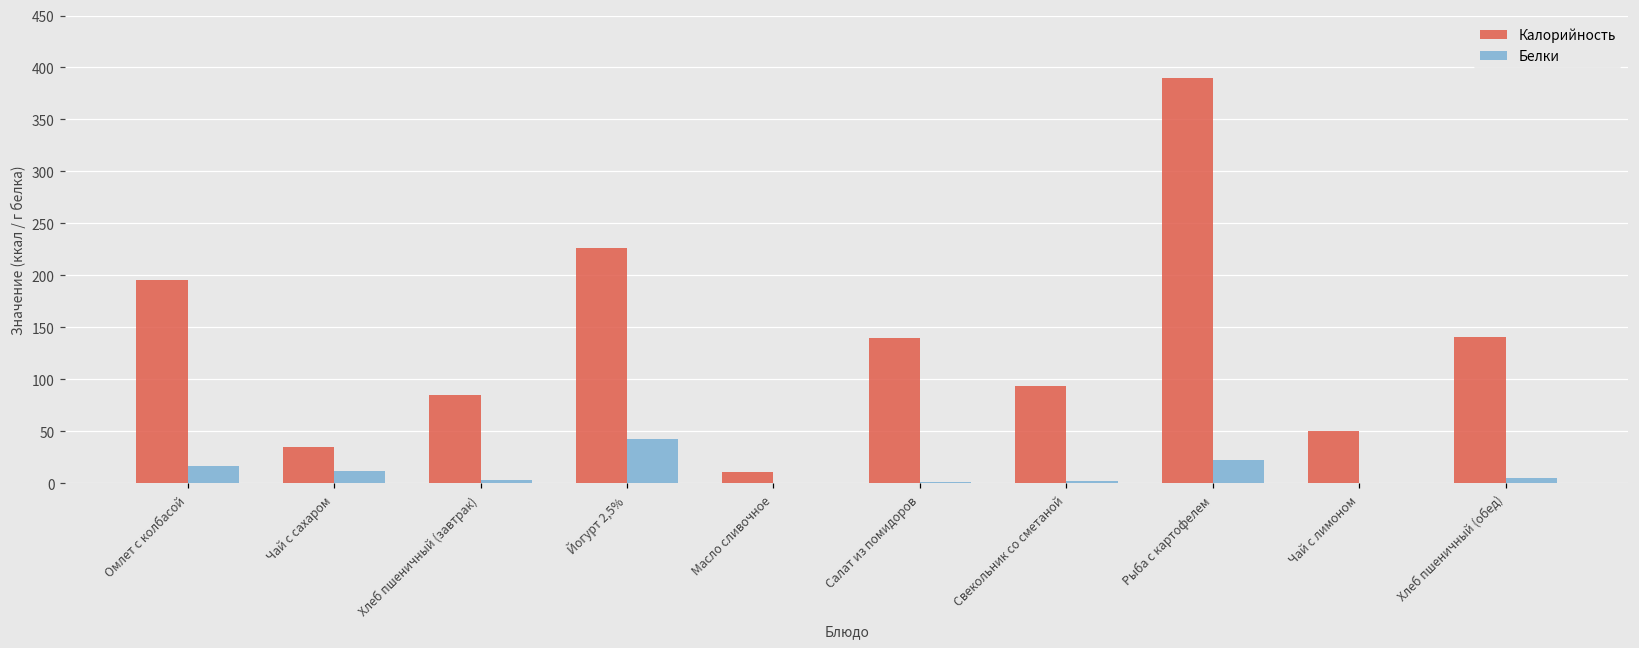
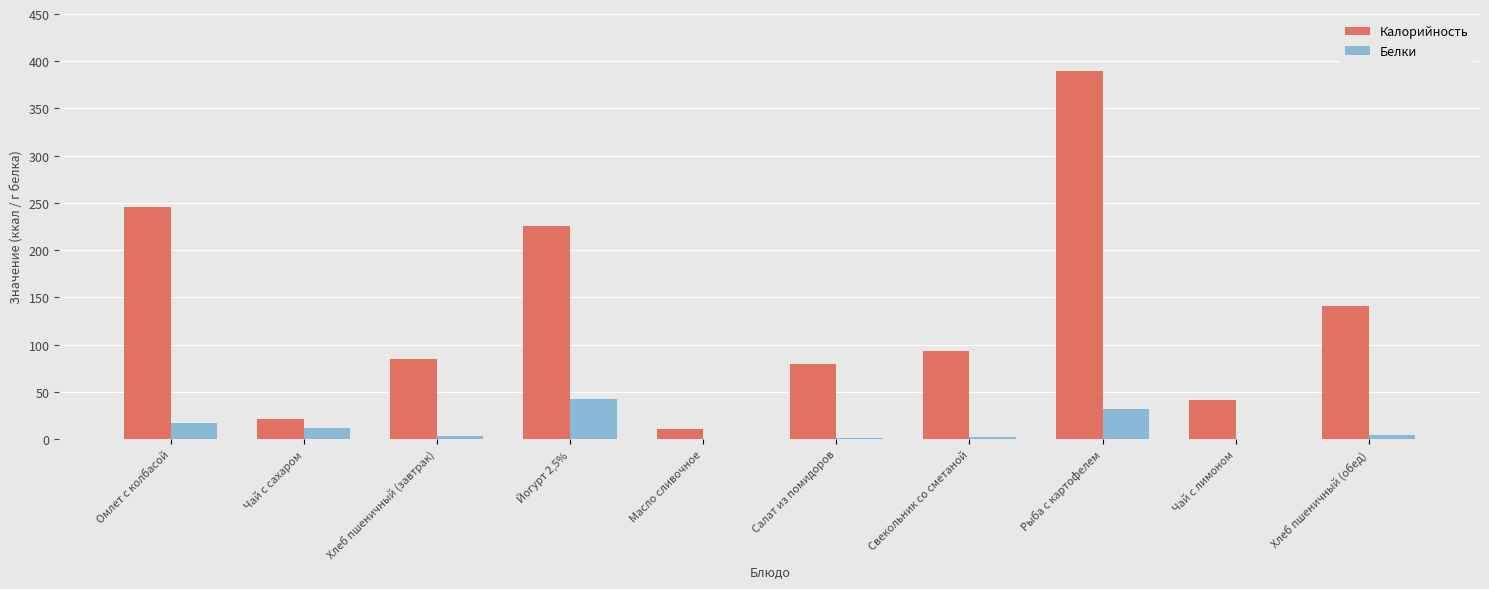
Калорийность, Омлет с колбасой: 200 -> 250
Калорийность, Чай с сахаром: 40 -> 20
Калорийность, Салат из помидоров: 140 -> 80
Белки, Рыба с картофелем: 20 -> 30
Калорийность, Чай с лимоном: 50 -> 40
